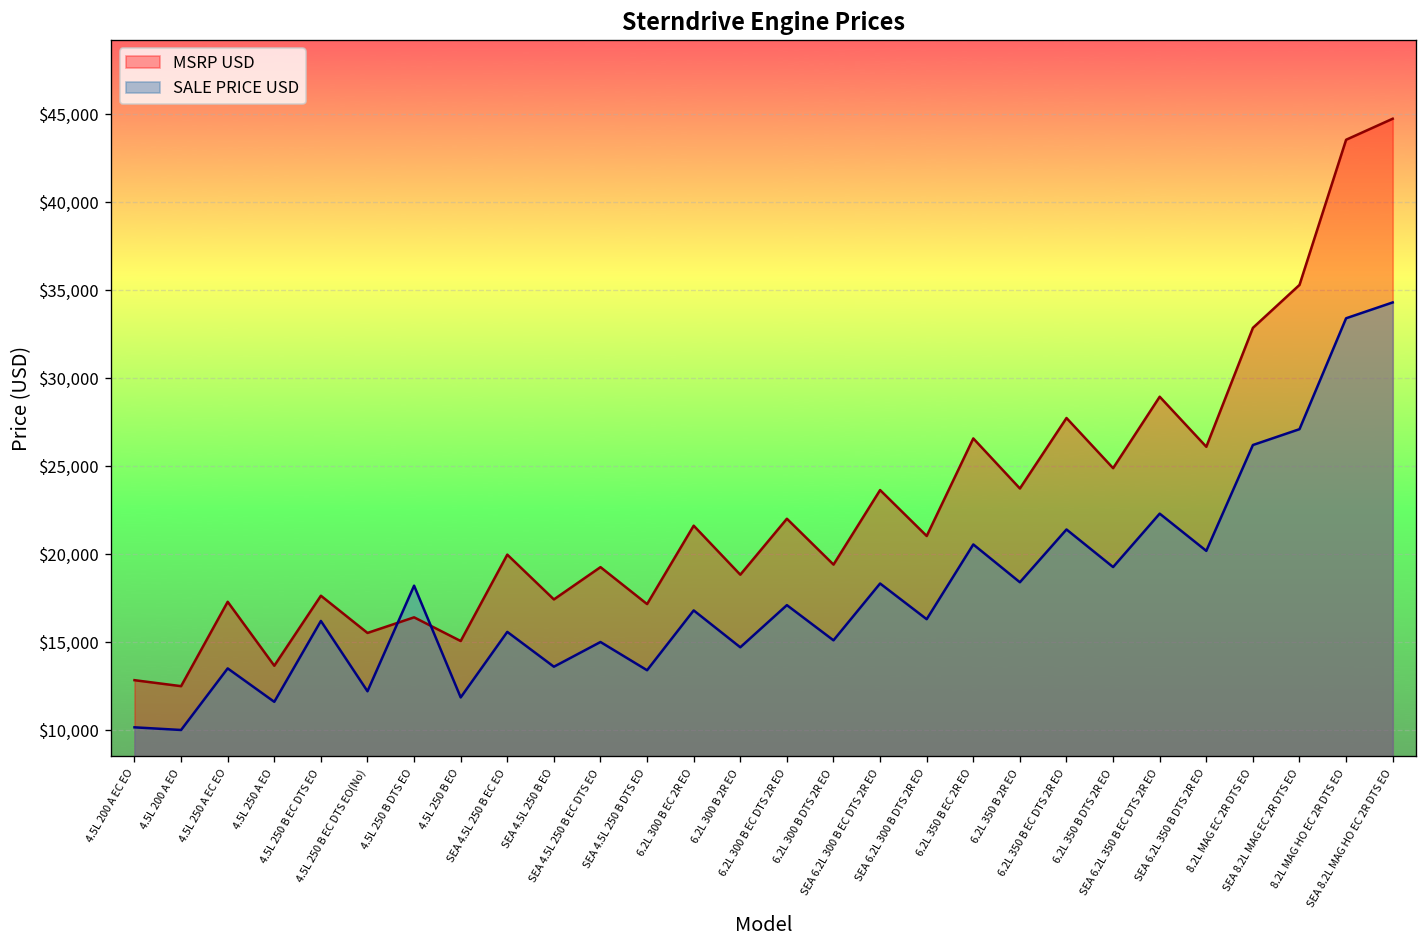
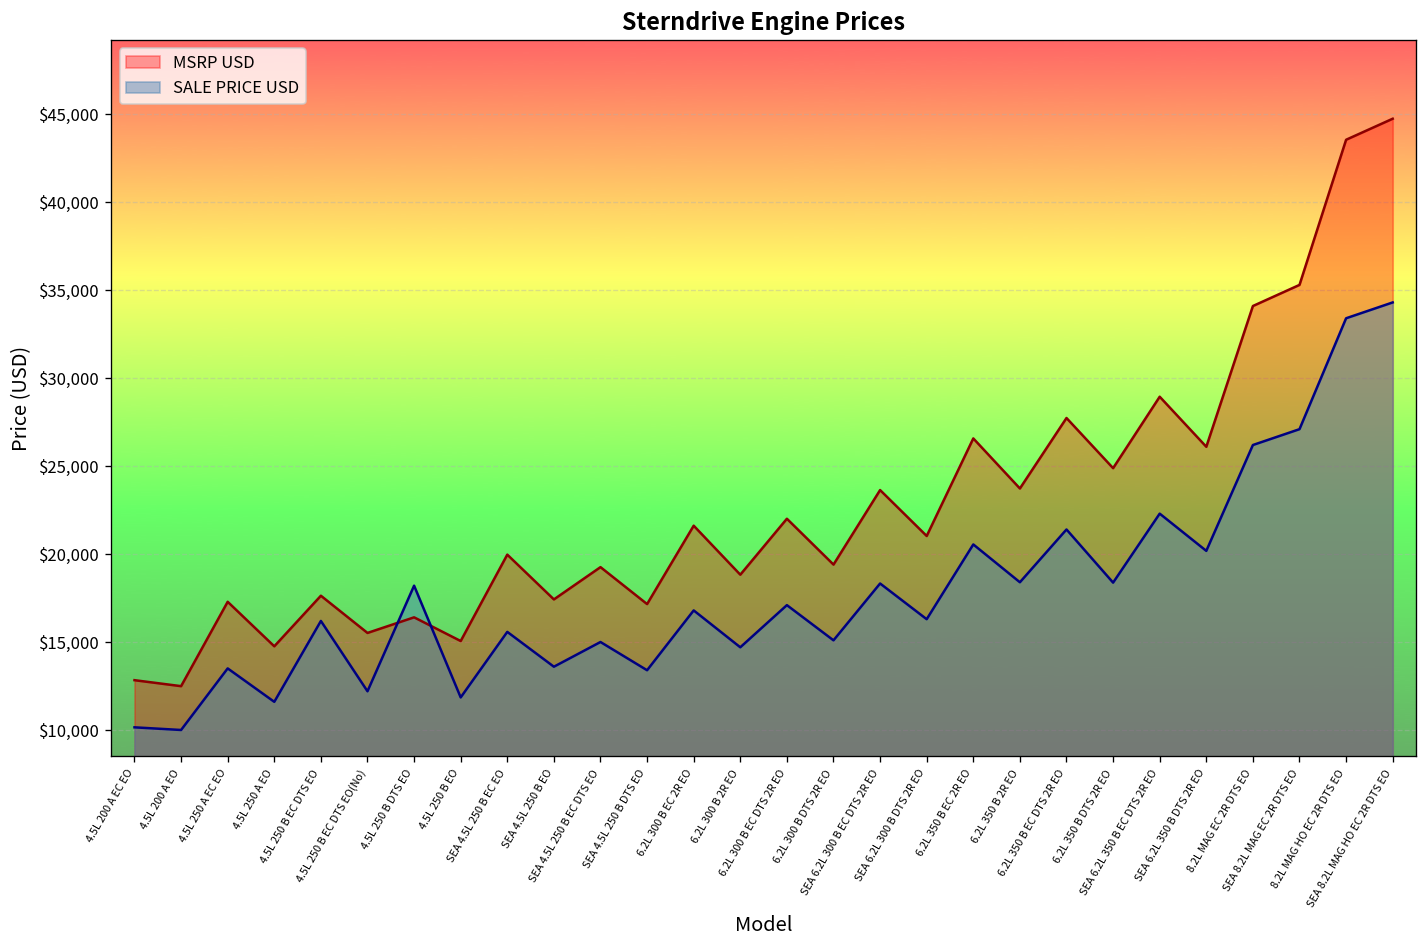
MSRP USD, 4.5L 250 A EO: $13,700 -> $14,800
SALE PRICE USD, 6.2L 350 B DTS 2R EO: $19,300 -> $18,400
MSRP USD, 8.2L MAG EC 2R DTS EO: $32,900 -> $34,100
